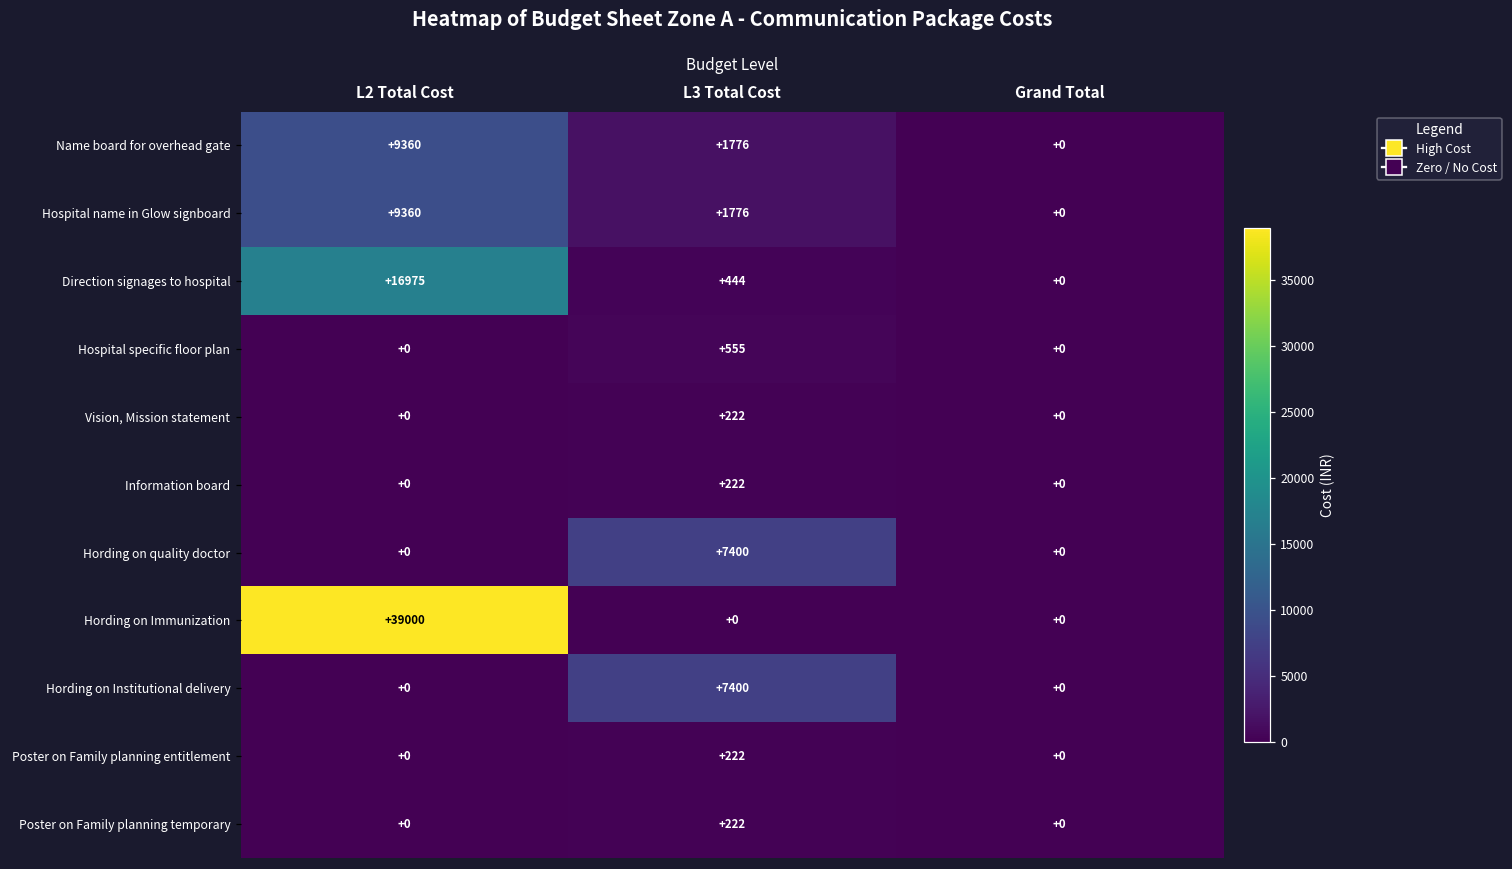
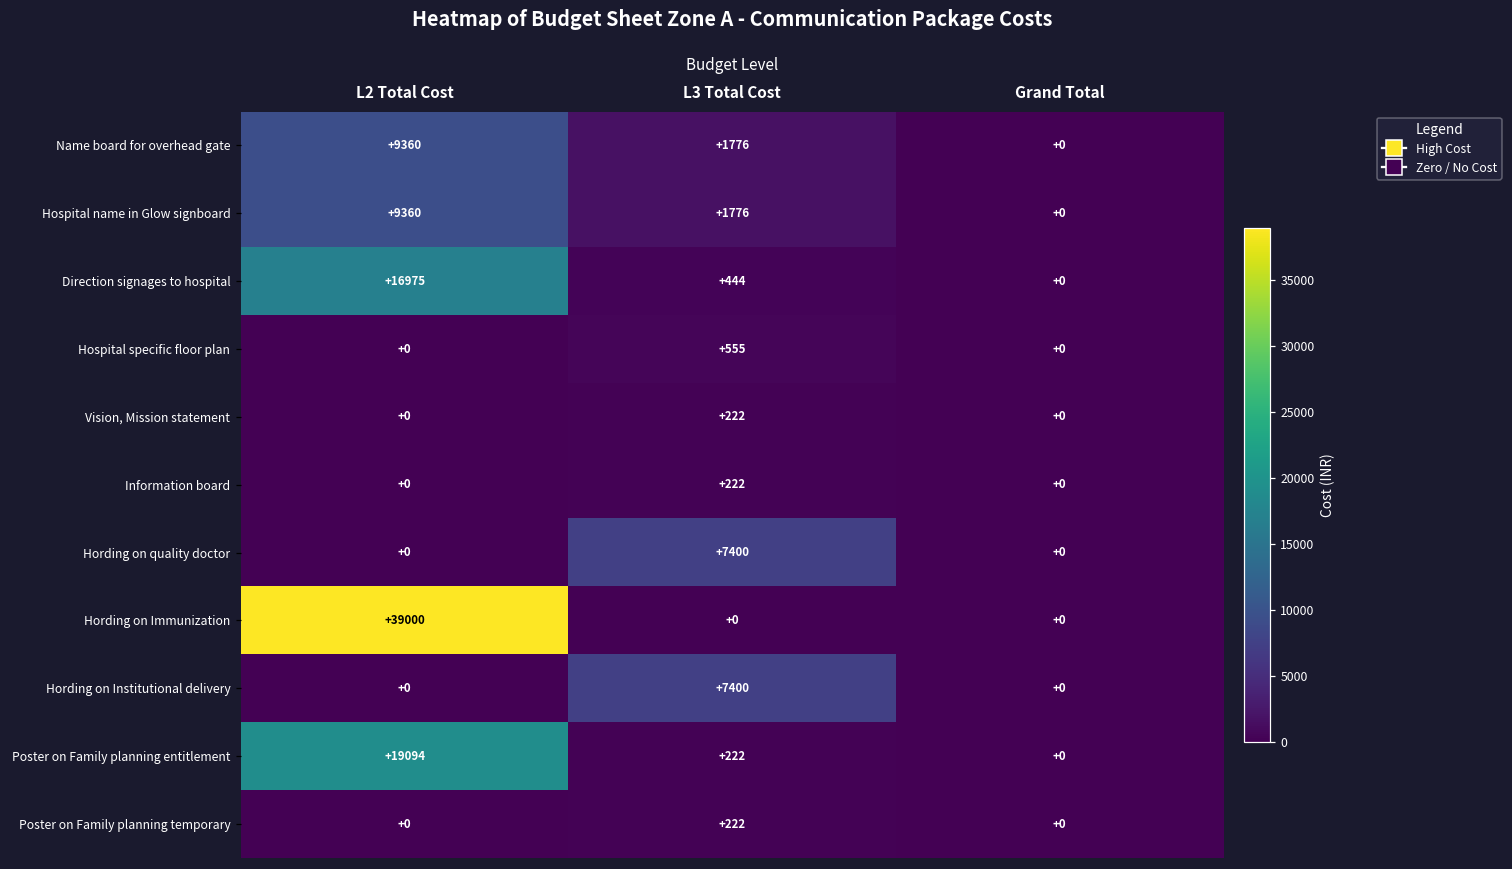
Poster on Family planning entitlement, L2 Total Cost: +0 -> +19094
